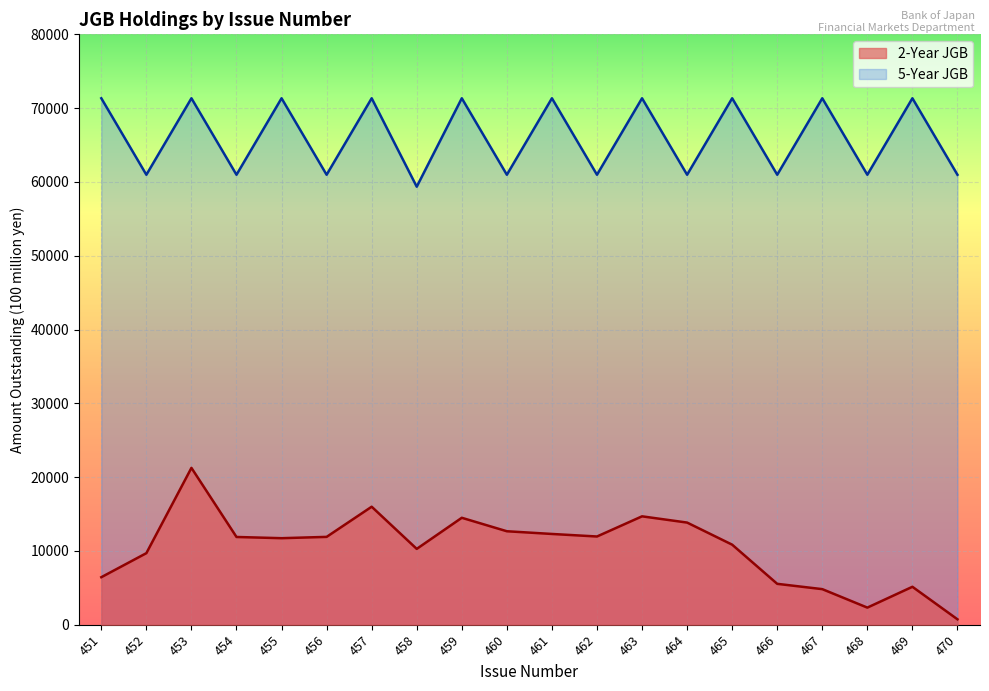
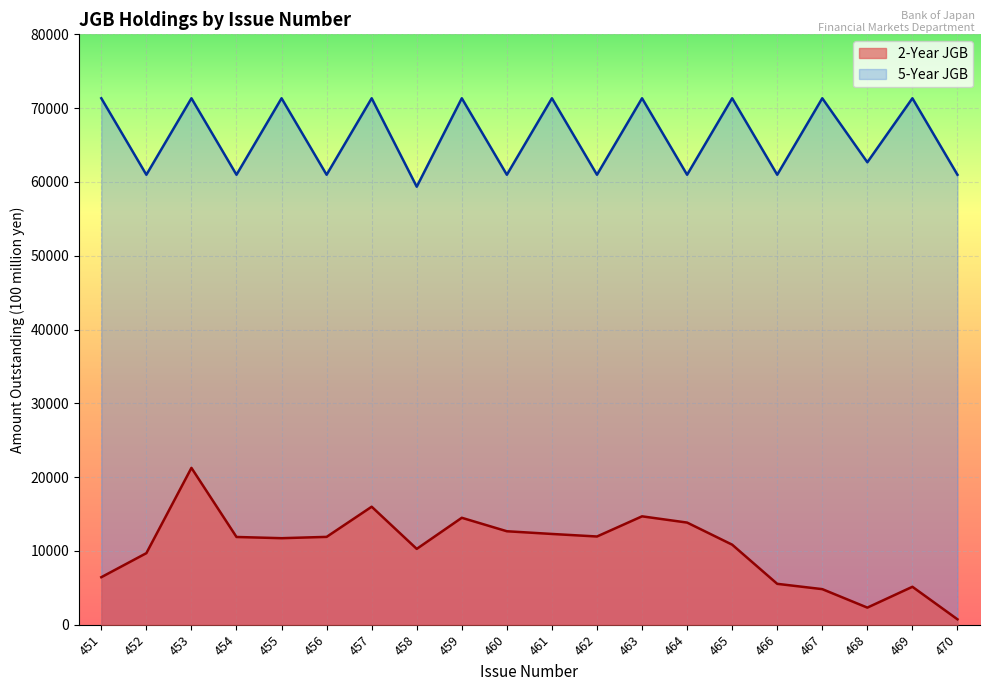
5-Year JGB, 468: 61000 -> 63000
